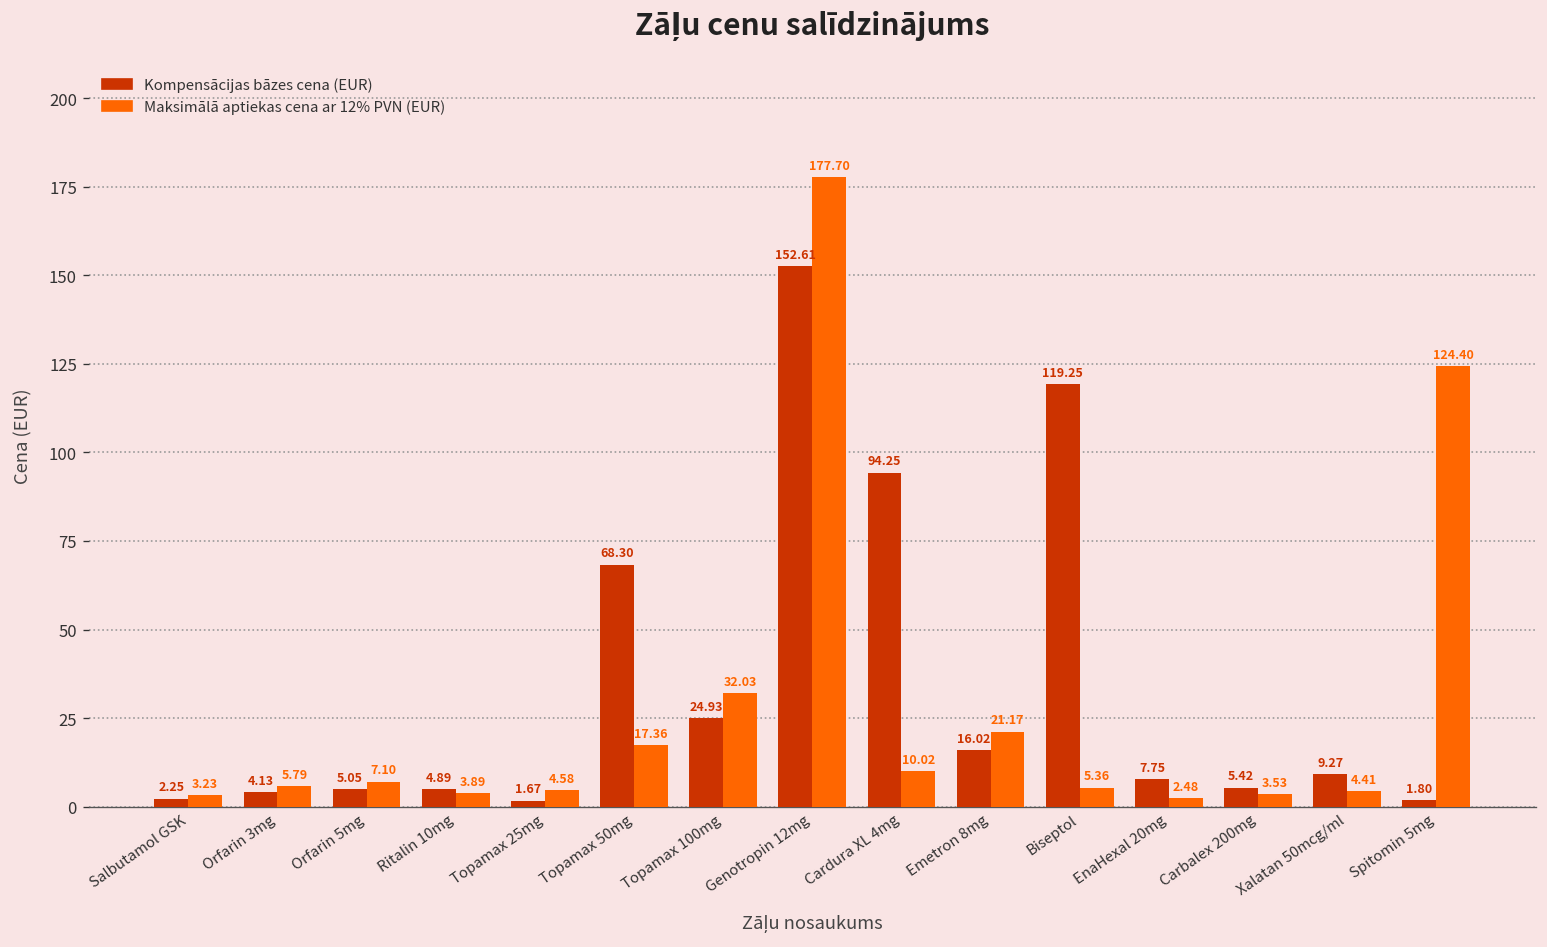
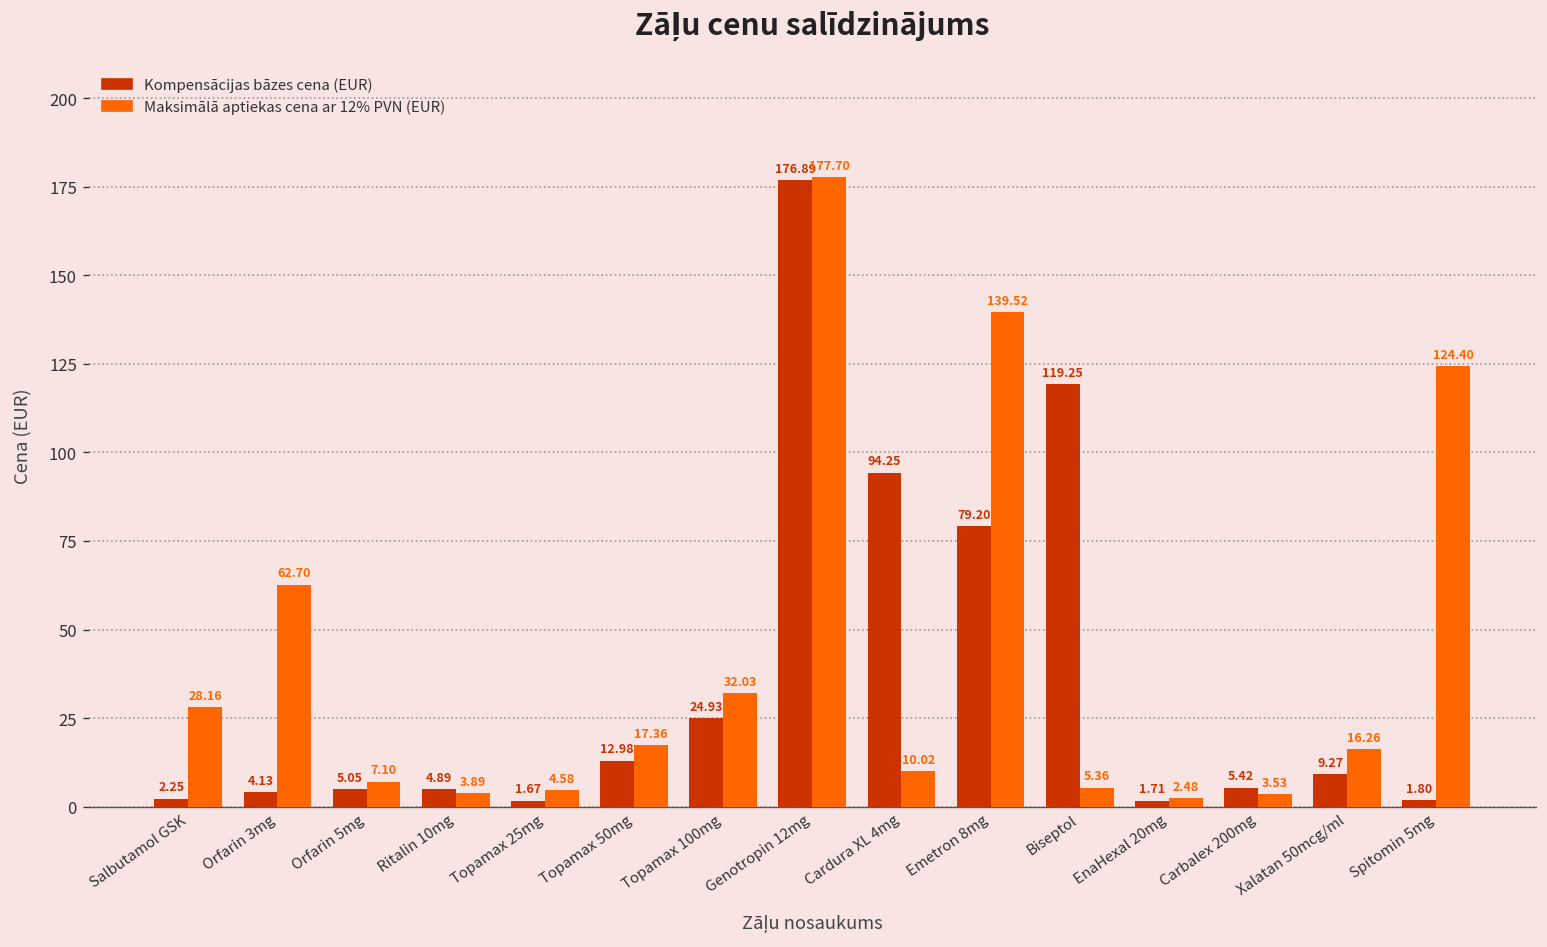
Maksimālā aptiekas cena ar 12% PVN (EUR), Salbutamol GSK: 3.23 -> 28.16
Maksimālā aptiekas cena ar 12% PVN (EUR), Orfarin 3mg: 5.79 -> 62.70
Kompensācijas bāzes cena (EUR), Topamax 50mg: 68.30 -> 12.98
Kompensācijas bāzes cena (EUR), Genotropin 12mg: 152.61 -> 176.89
Kompensācijas bāzes cena (EUR), Emetron 8mg: 16.02 -> 79.20
Maksimālā aptiekas cena ar 12% PVN (EUR), Emetron 8mg: 21.17 -> 139.52
Kompensācijas bāzes cena (EUR), EnaHexal 20mg: 7.75 -> 1.71
Maksimālā aptiekas cena ar 12% PVN (EUR), Xalatan 50mcg/ml: 4.41 -> 16.26
